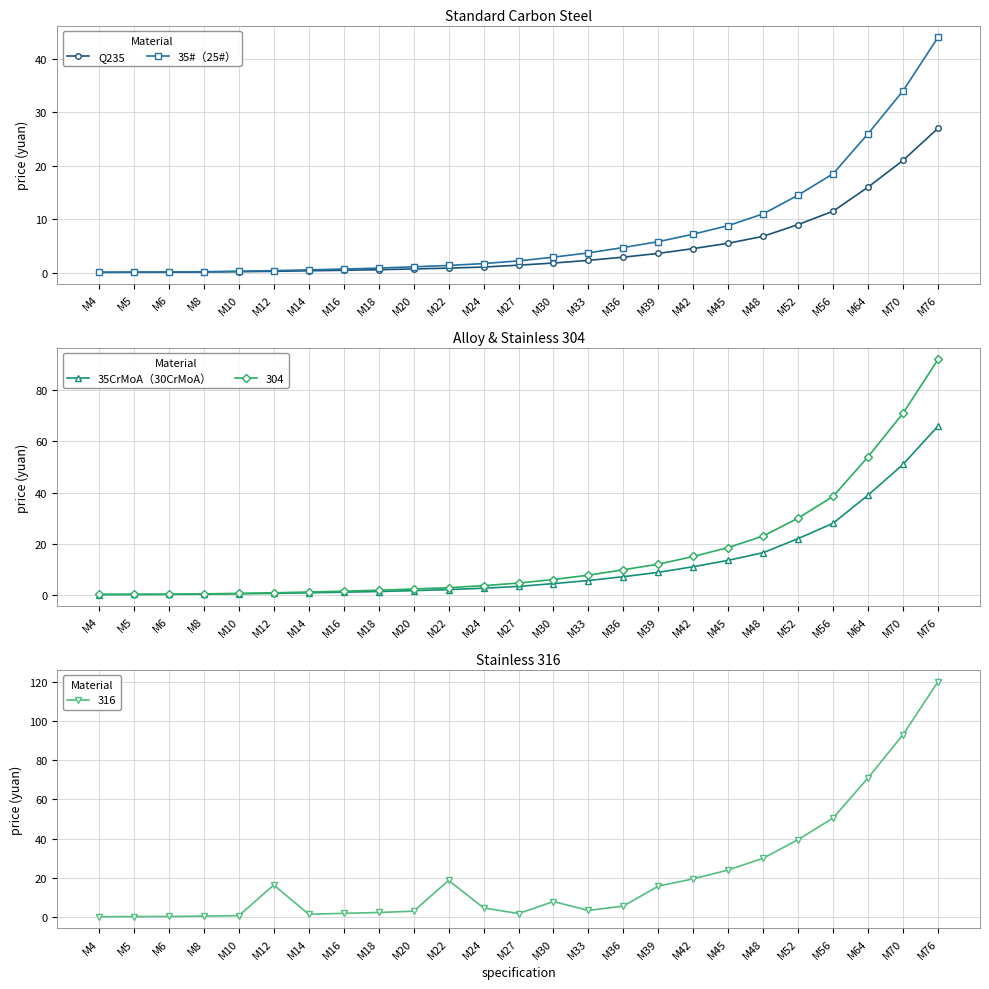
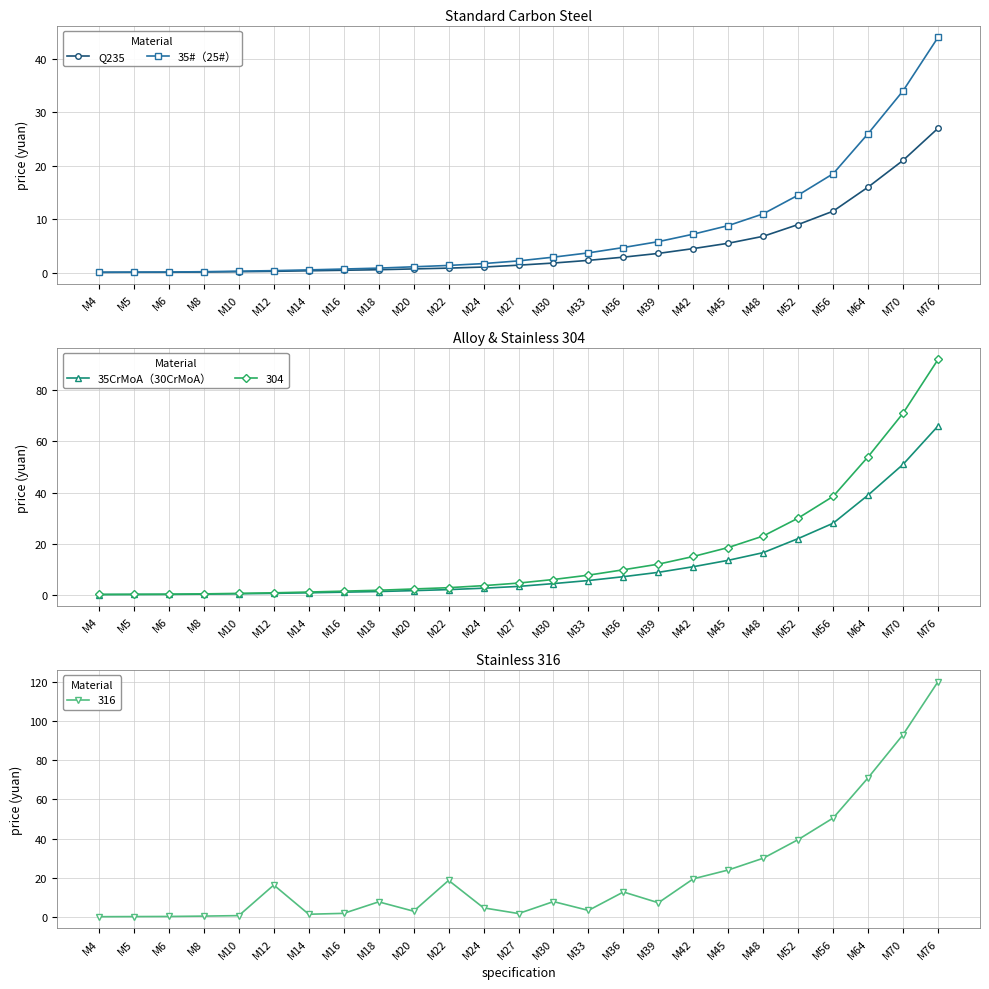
Stainless 316, M18: 2 -> 8
Stainless 316, M36: 6 -> 13
Stainless 316, M39: 16 -> 7
